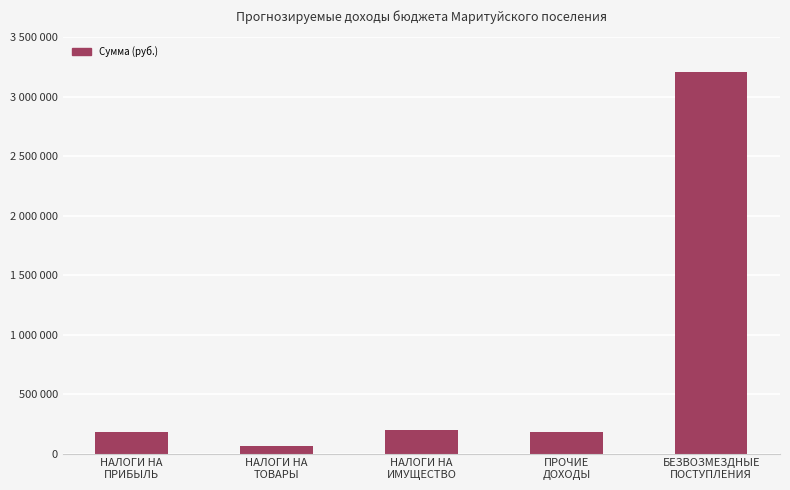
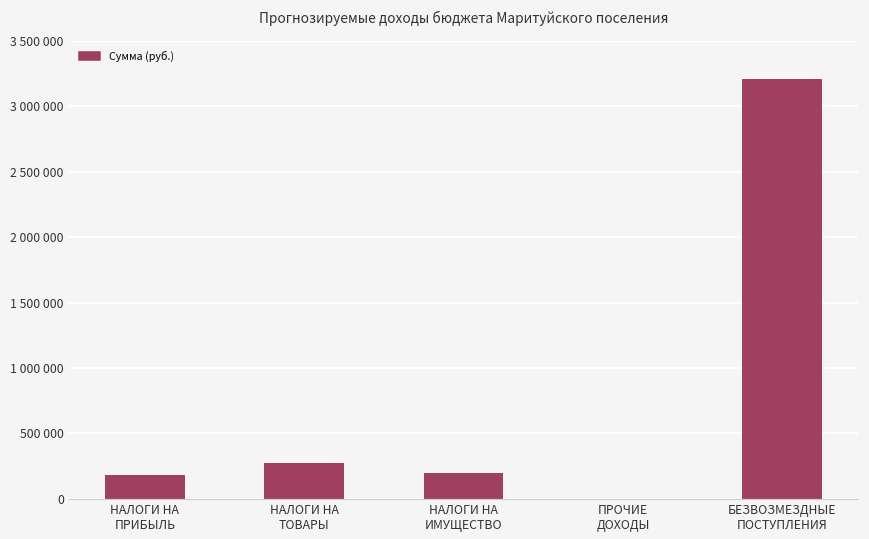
НАЛОГИ НА ТОВАРЫ: 70000 -> 270000
ПРОЧИЕ ДОХОДЫ: 180000 -> 0
